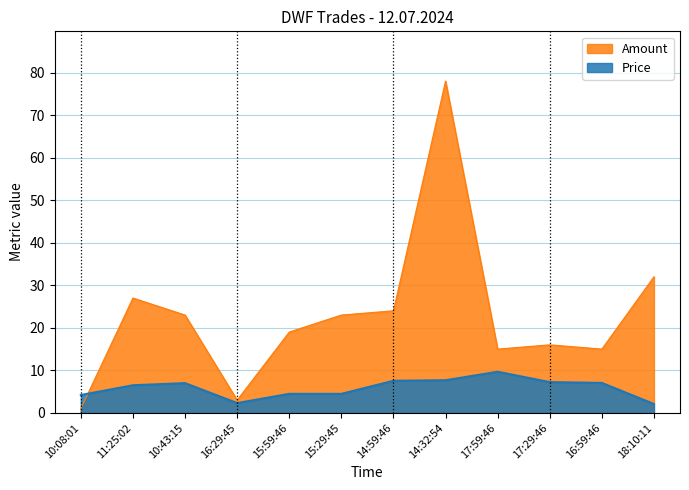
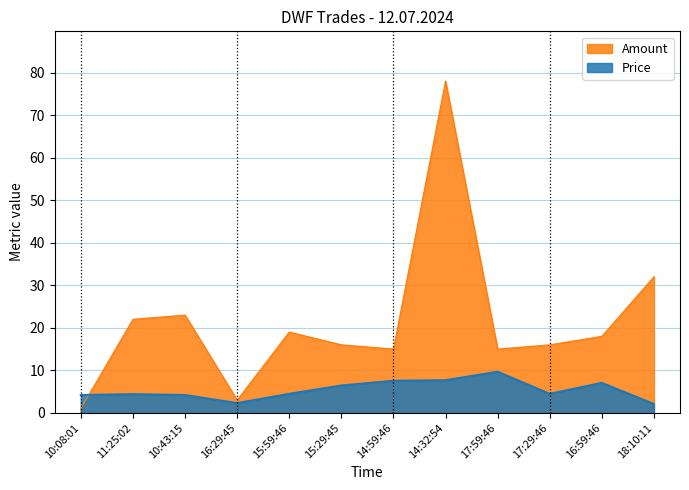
Amount, 11:25:02: 27 -> 22
Price, 11:25:02: 7 -> 4
Price, 10:43:15: 7 -> 4
Amount, 15:29:45: 23 -> 16
Price, 15:29:45: 4 -> 6
Amount, 14:59:46: 24 -> 15
Price, 17:29:46: 7 -> 4
Amount, 16:59:46: 15 -> 18
